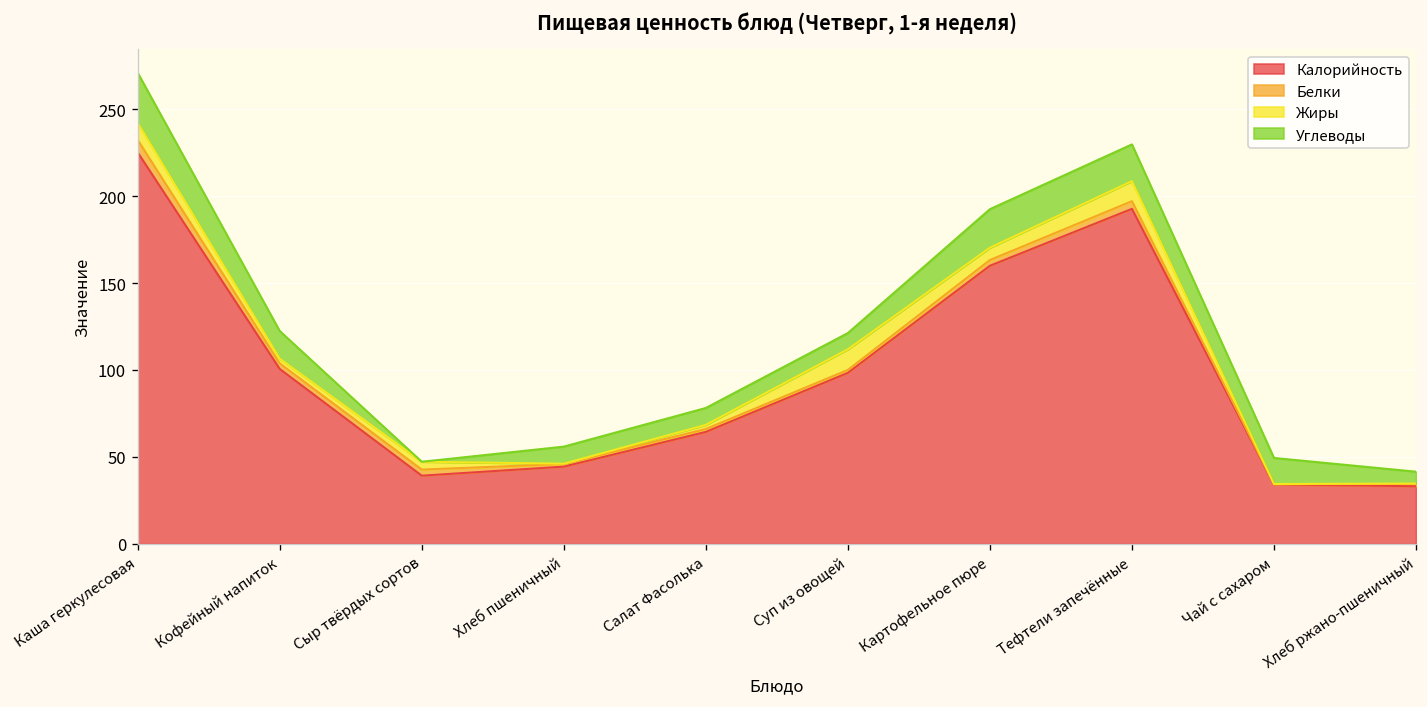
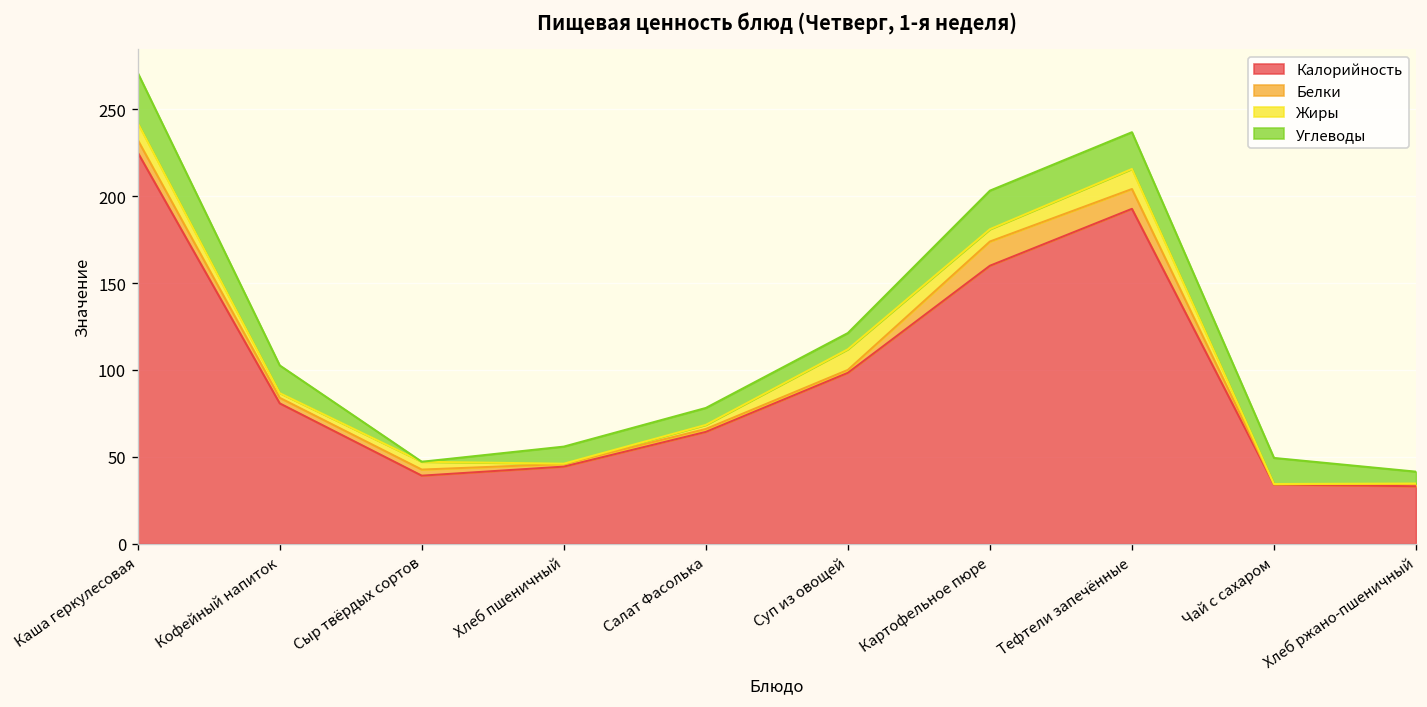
Калорийность, Кофейный напиток: 101 -> 81
Белки, Картофельное пюре: 3 -> 14
Белки, Тефтели запечённые: 4 -> 11
